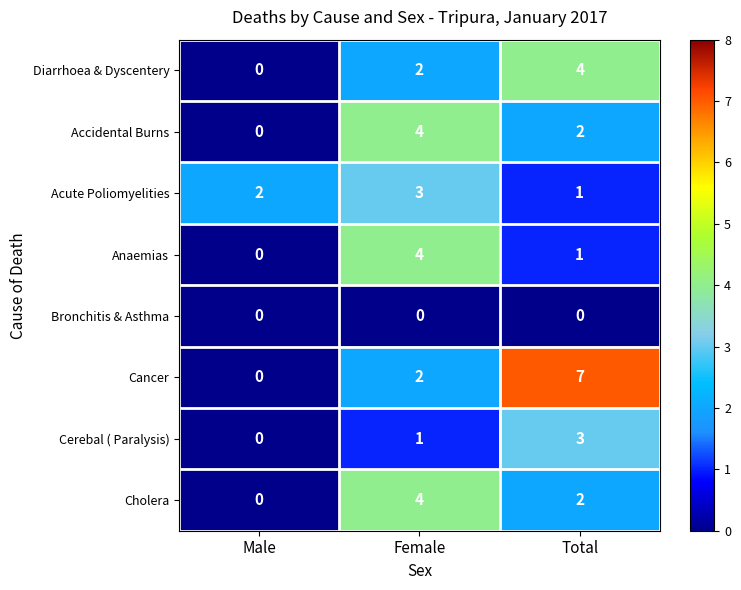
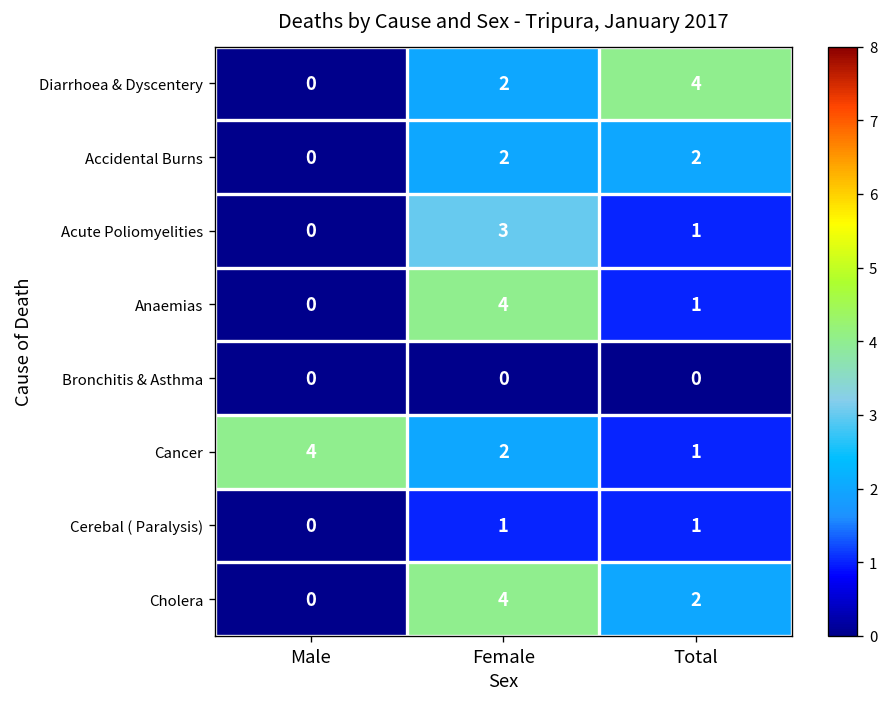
Accidental Burns, Female: 4 -> 2
Acute Poliomyelities, Male: 2 -> 0
Cancer, Male: 0 -> 4
Cancer, Total: 7 -> 1
Cerebal ( Paralysis), Total: 3 -> 1
